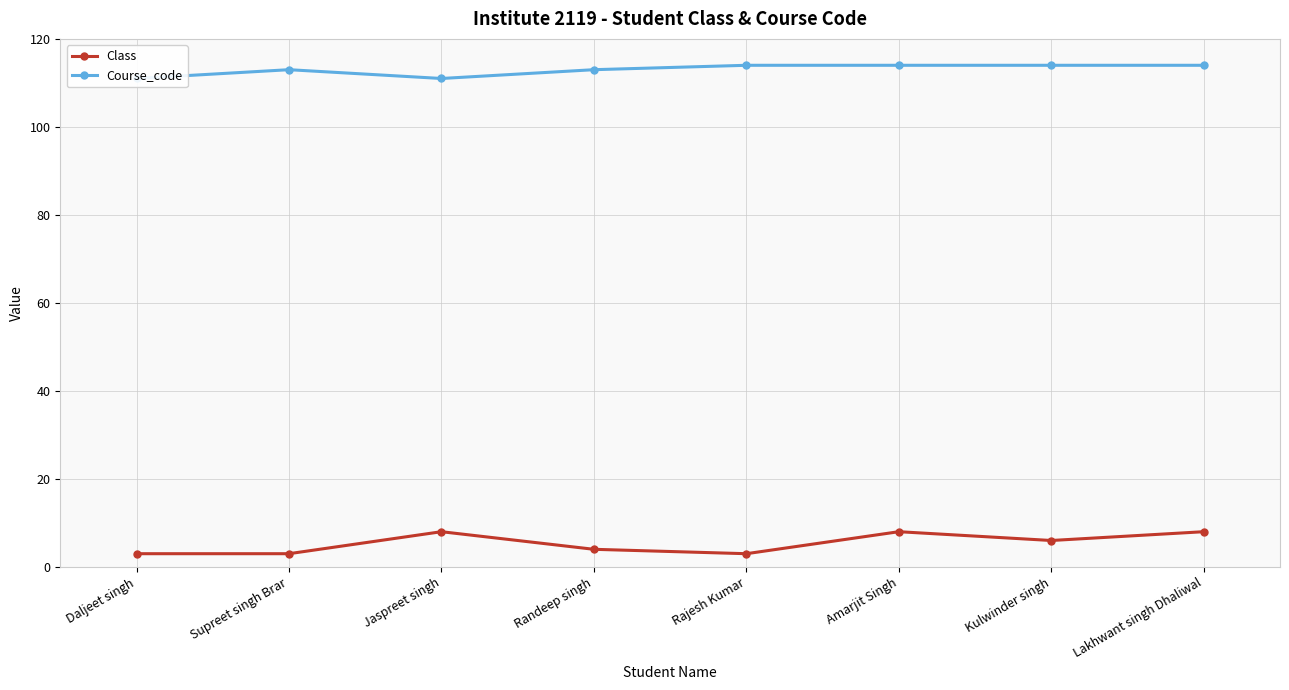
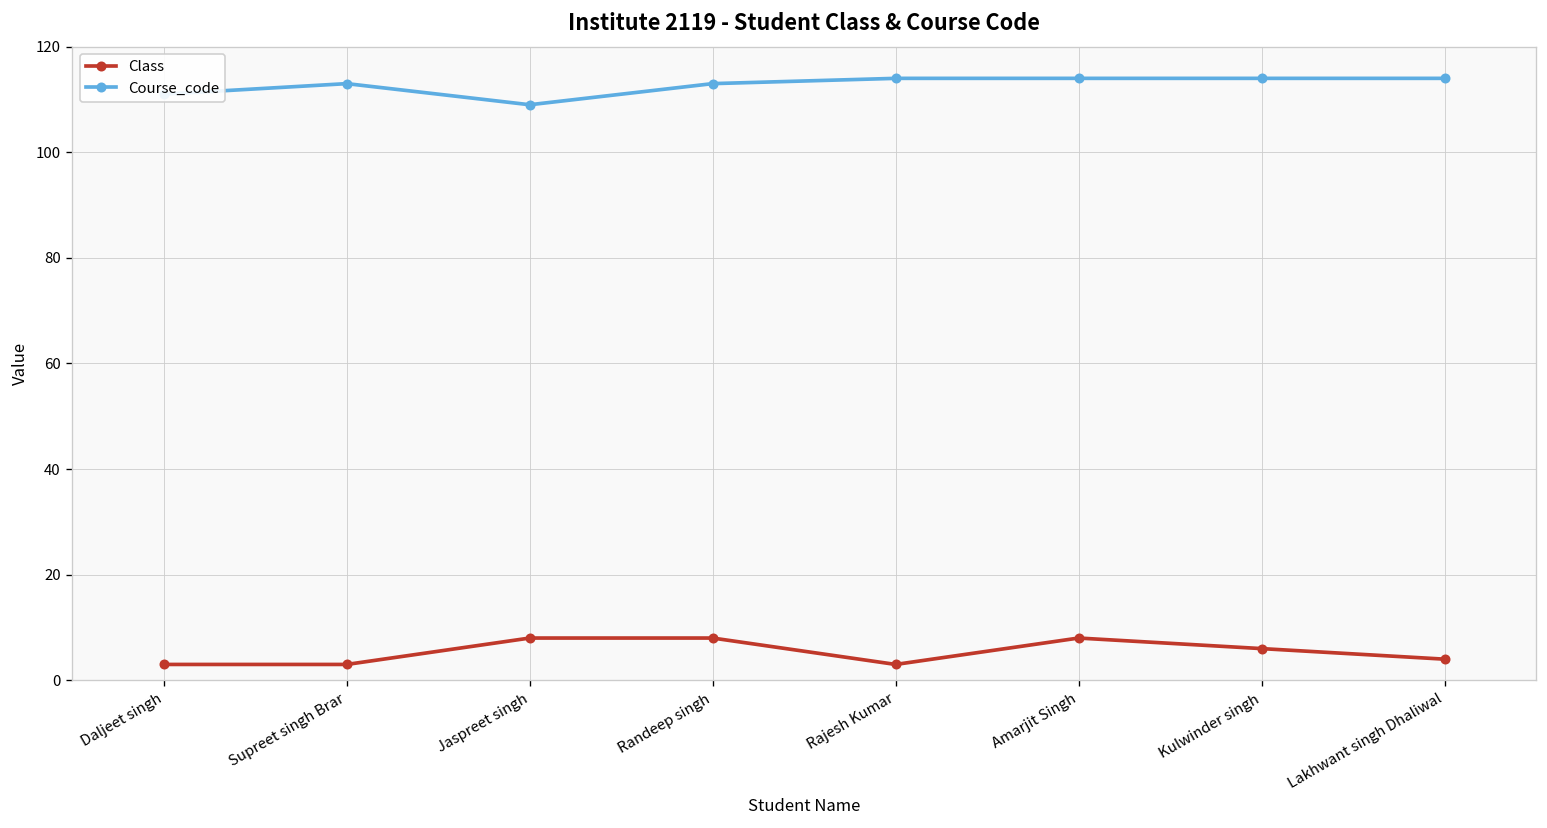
Course_code, Jaspreet singh: 111 -> 109
Class, Randeep singh: 4 -> 8
Class, Lakhwant singh Dhaliwal: 8 -> 4
